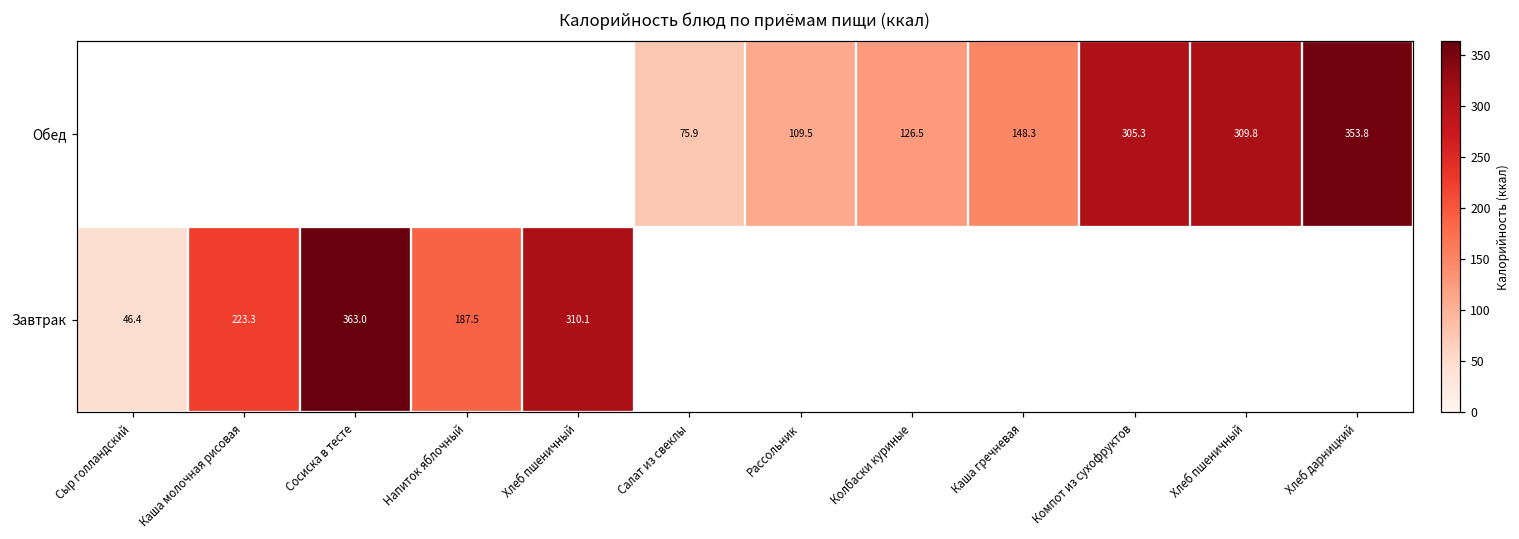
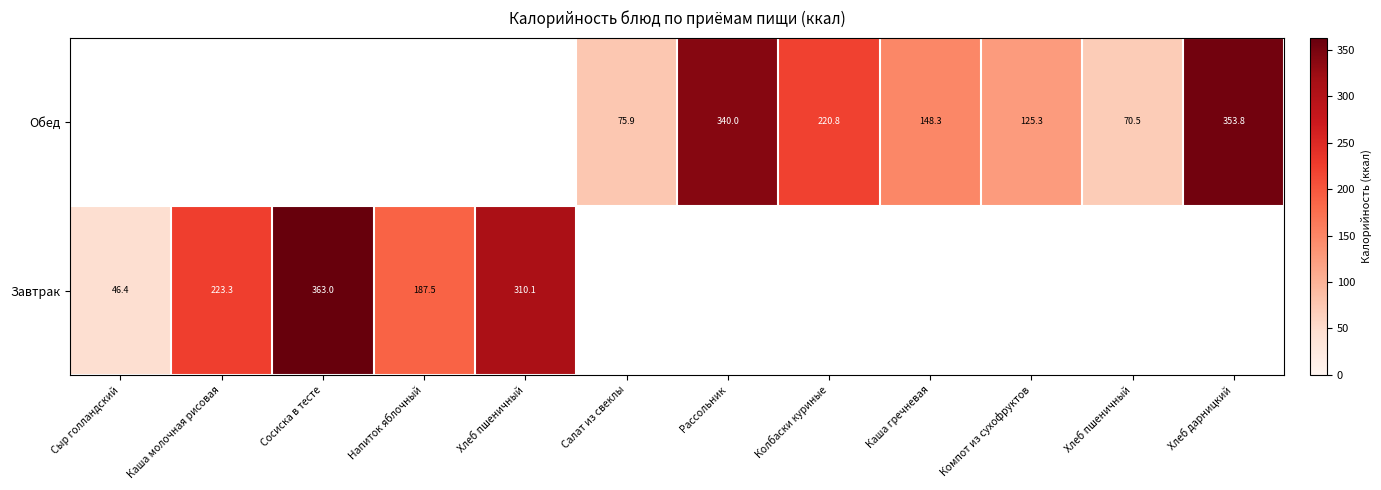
Обед, Рассольник: 109.5 -> 340.0
Обед, Колбаски куриные: 126.5 -> 220.8
Обед, Компот из сухофруктов: 305.3 -> 125.3
Обед, Хлеб пшеничный: 309.8 -> 70.5
